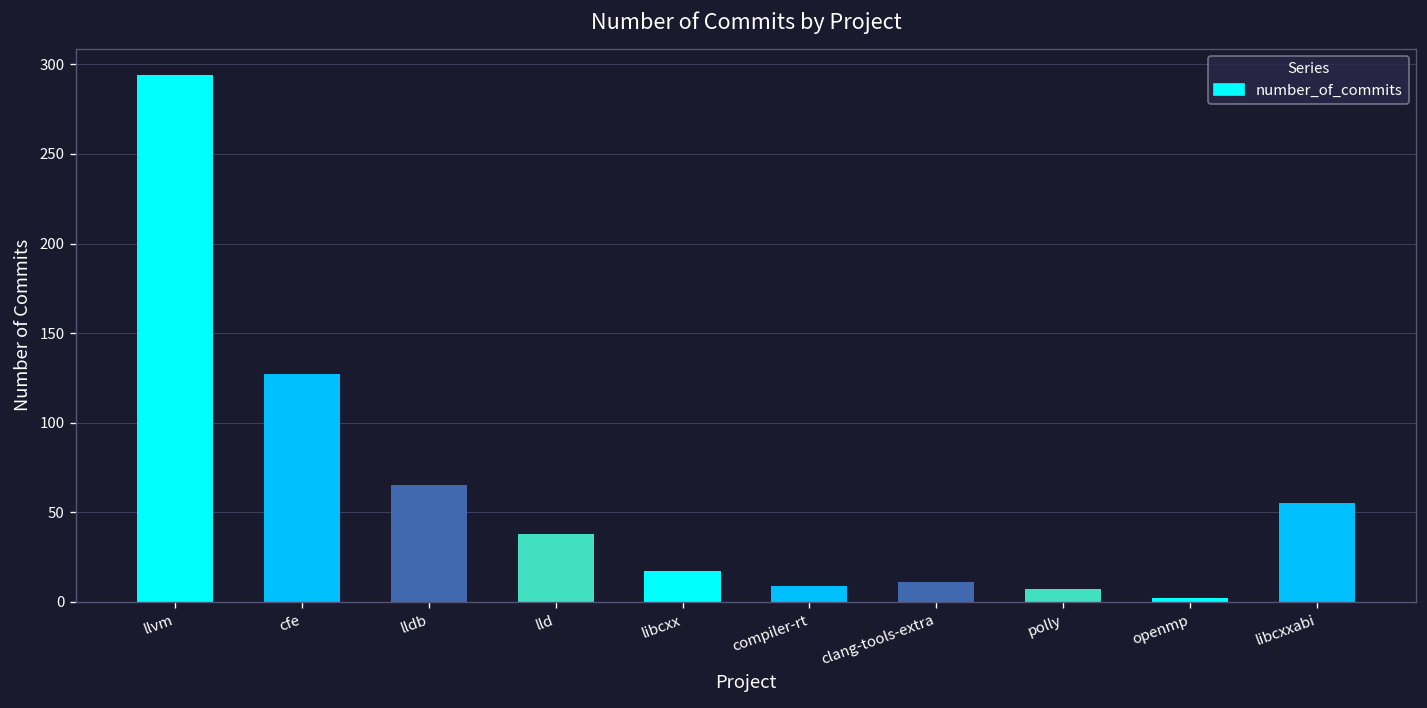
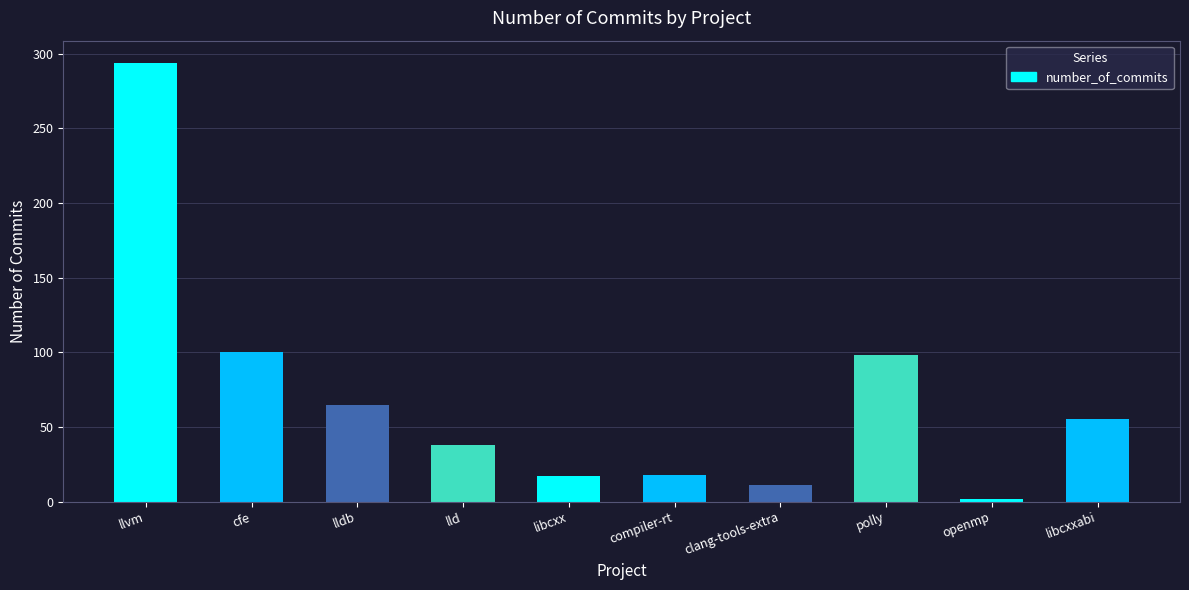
cfe: 127 -> 100
compiler-rt: 9 -> 18
polly: 7 -> 98
